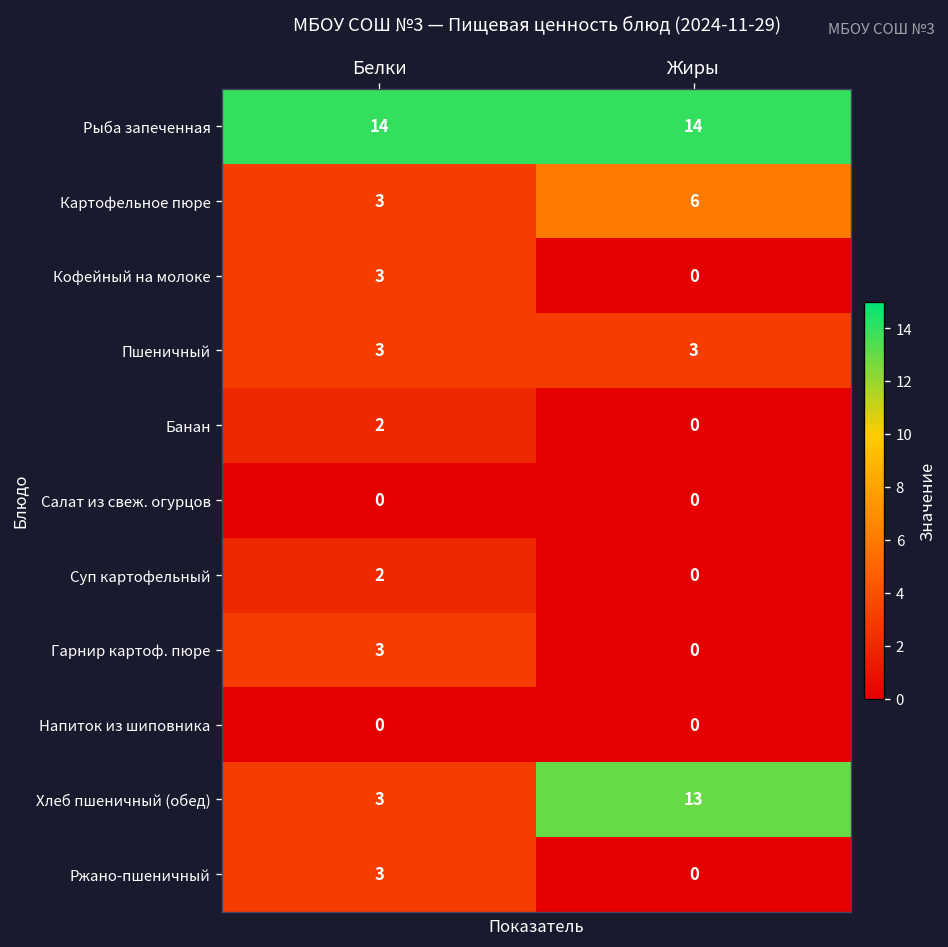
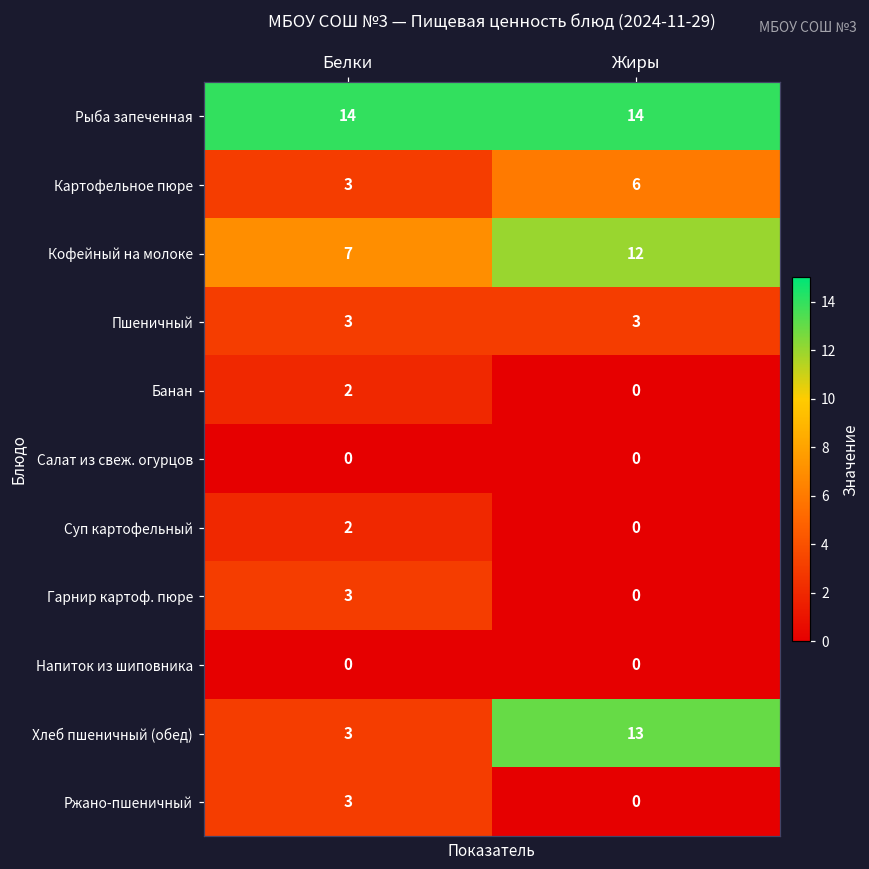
Кофейный на молоке, Белки: 3 -> 7
Кофейный на молоке, Жиры: 0 -> 12
